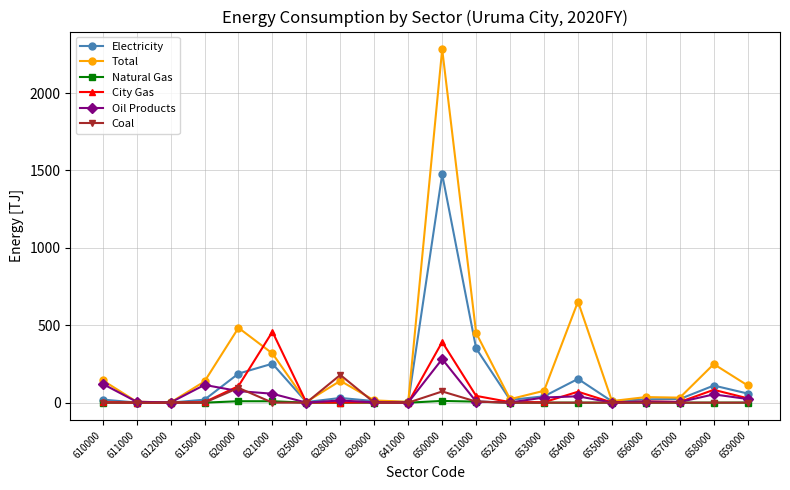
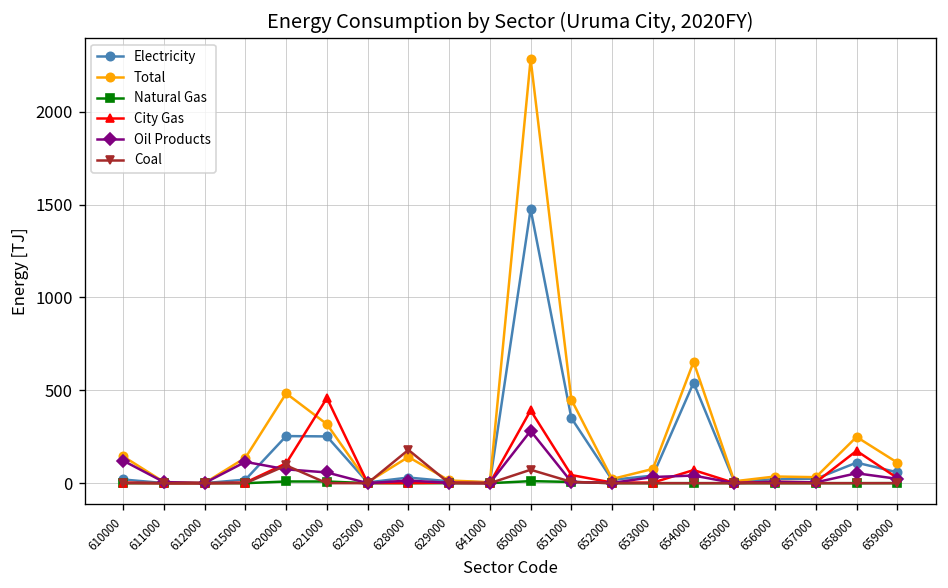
Electricity, 620000: 190 -> 250
Electricity, 654000: 150 -> 540
City Gas, 658000: 80 -> 170
